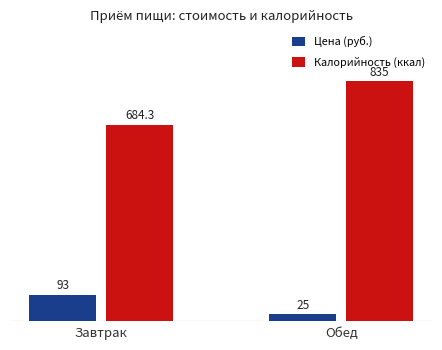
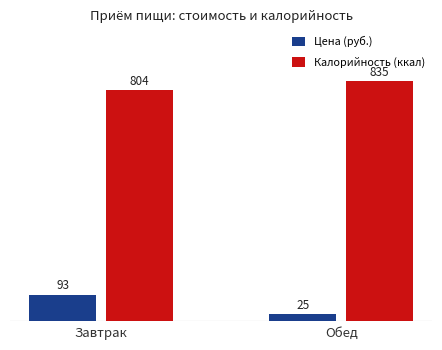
Калорийность (ккал), Завтрак: 684.3 -> 804
